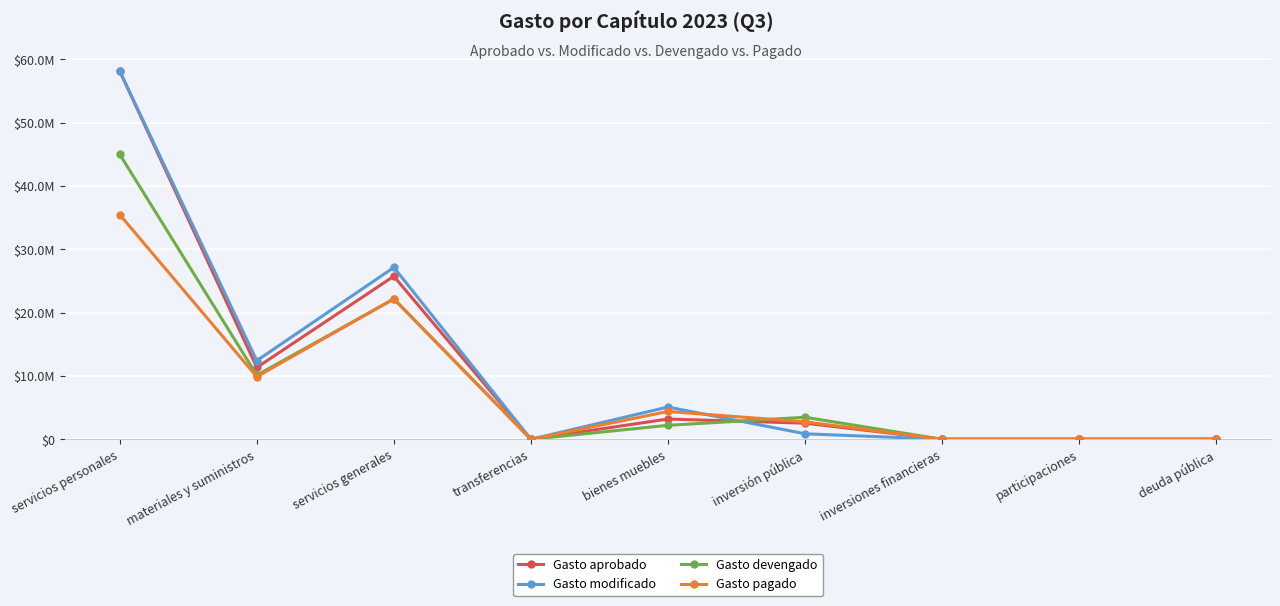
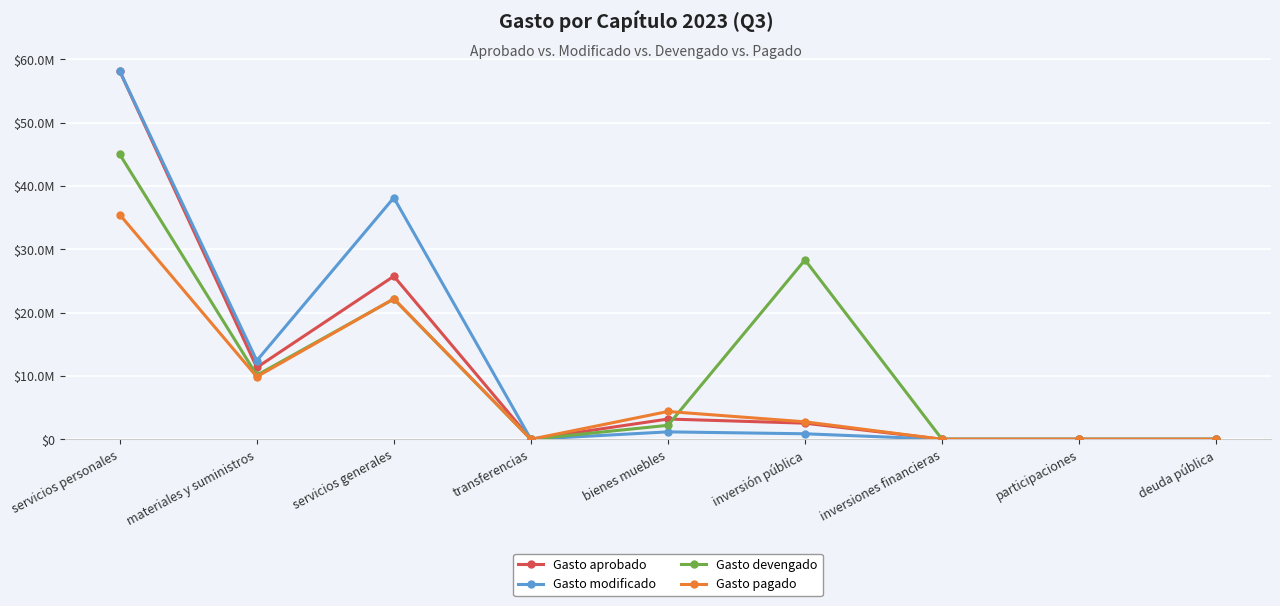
Gasto modificado, servicios generales: $27000000 -> $38000000
Gasto modificado, bienes muebles: $5000000 -> $1000000
Gasto devengado, inversión pública: $3000000 -> $28000000
